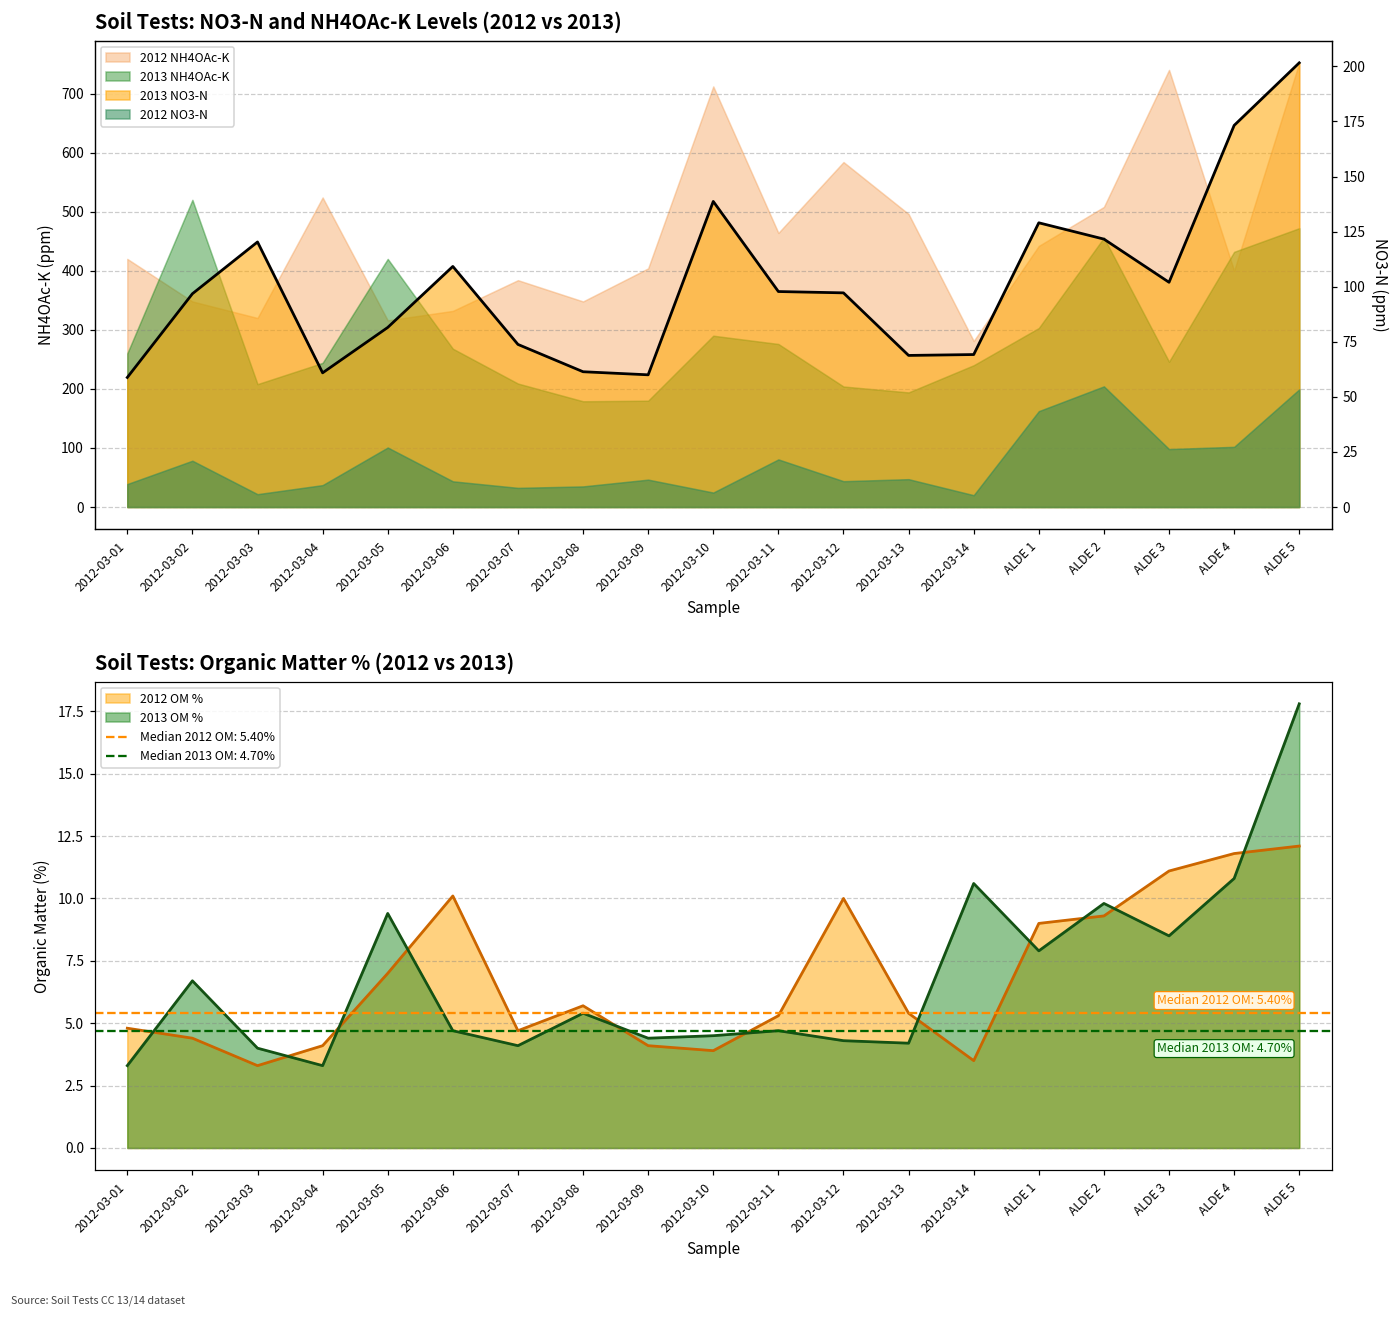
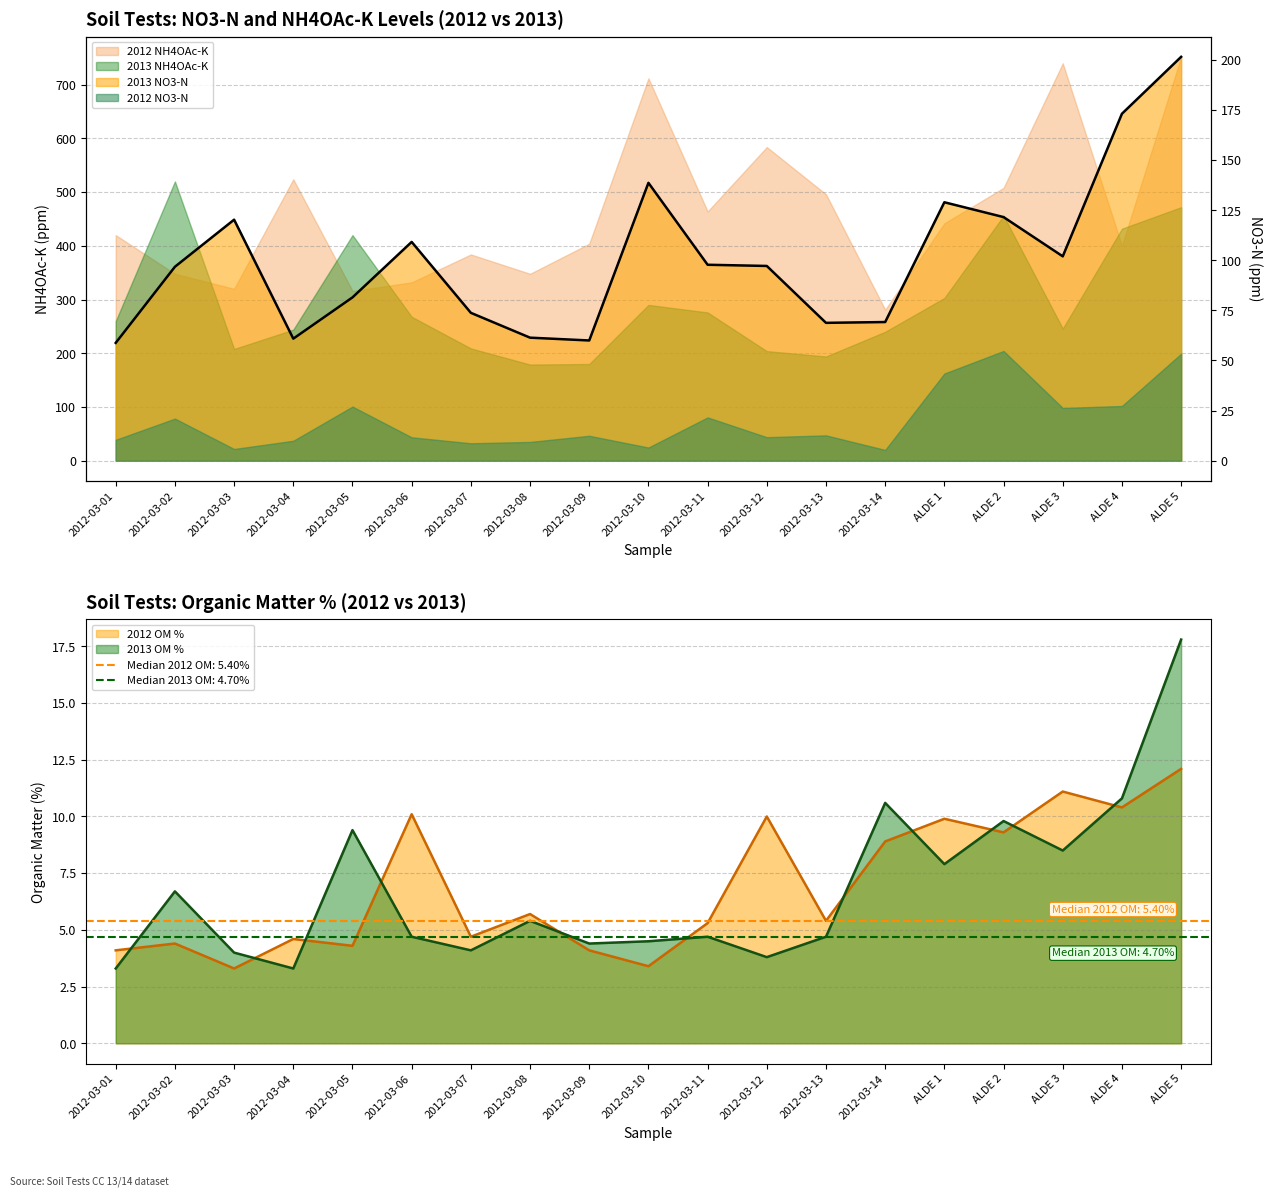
Soil Tests: Organic Matter % (2012 vs 2013), 2012 OM %, 2012-03-01: 4.8 -> 4.1
Soil Tests: Organic Matter % (2012 vs 2013), 2012 OM %, 2012-03-04: 4.1 -> 4.6
Soil Tests: Organic Matter % (2012 vs 2013), 2012 OM %, 2012-03-05: 7.0 -> 4.3
Soil Tests: Organic Matter % (2012 vs 2013), 2012 OM %, 2012-03-10: 3.9 -> 3.4
Soil Tests: Organic Matter % (2012 vs 2013), 2013 OM %, 2012-03-12: 4.3 -> 3.8
Soil Tests: Organic Matter % (2012 vs 2013), 2013 OM %, 2012-03-13: 4.2 -> 4.7
Soil Tests: Organic Matter % (2012 vs 2013), 2012 OM %, 2012-03-14: 3.5 -> 8.9
Soil Tests: Organic Matter % (2012 vs 2013), 2012 OM %, ALDE 1: 9.0 -> 9.9
Soil Tests: Organic Matter % (2012 vs 2013), 2012 OM %, ALDE 4: 11.8 -> 10.4
